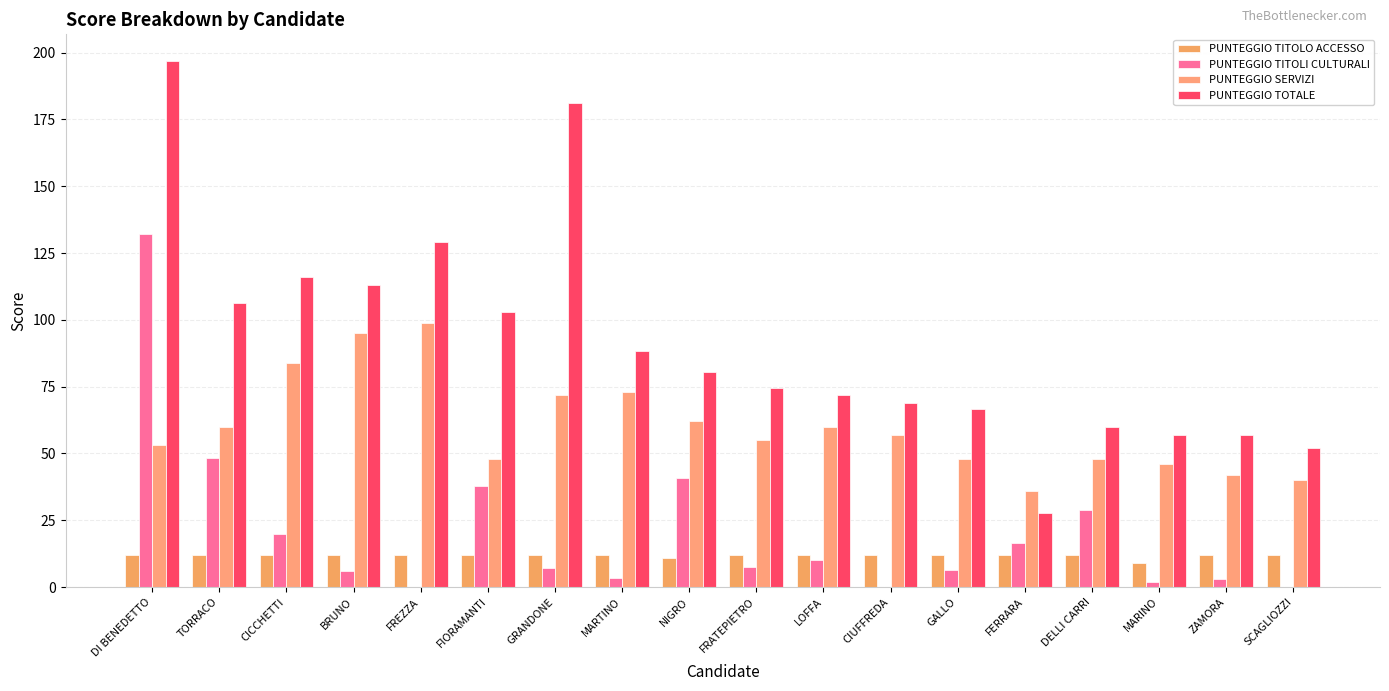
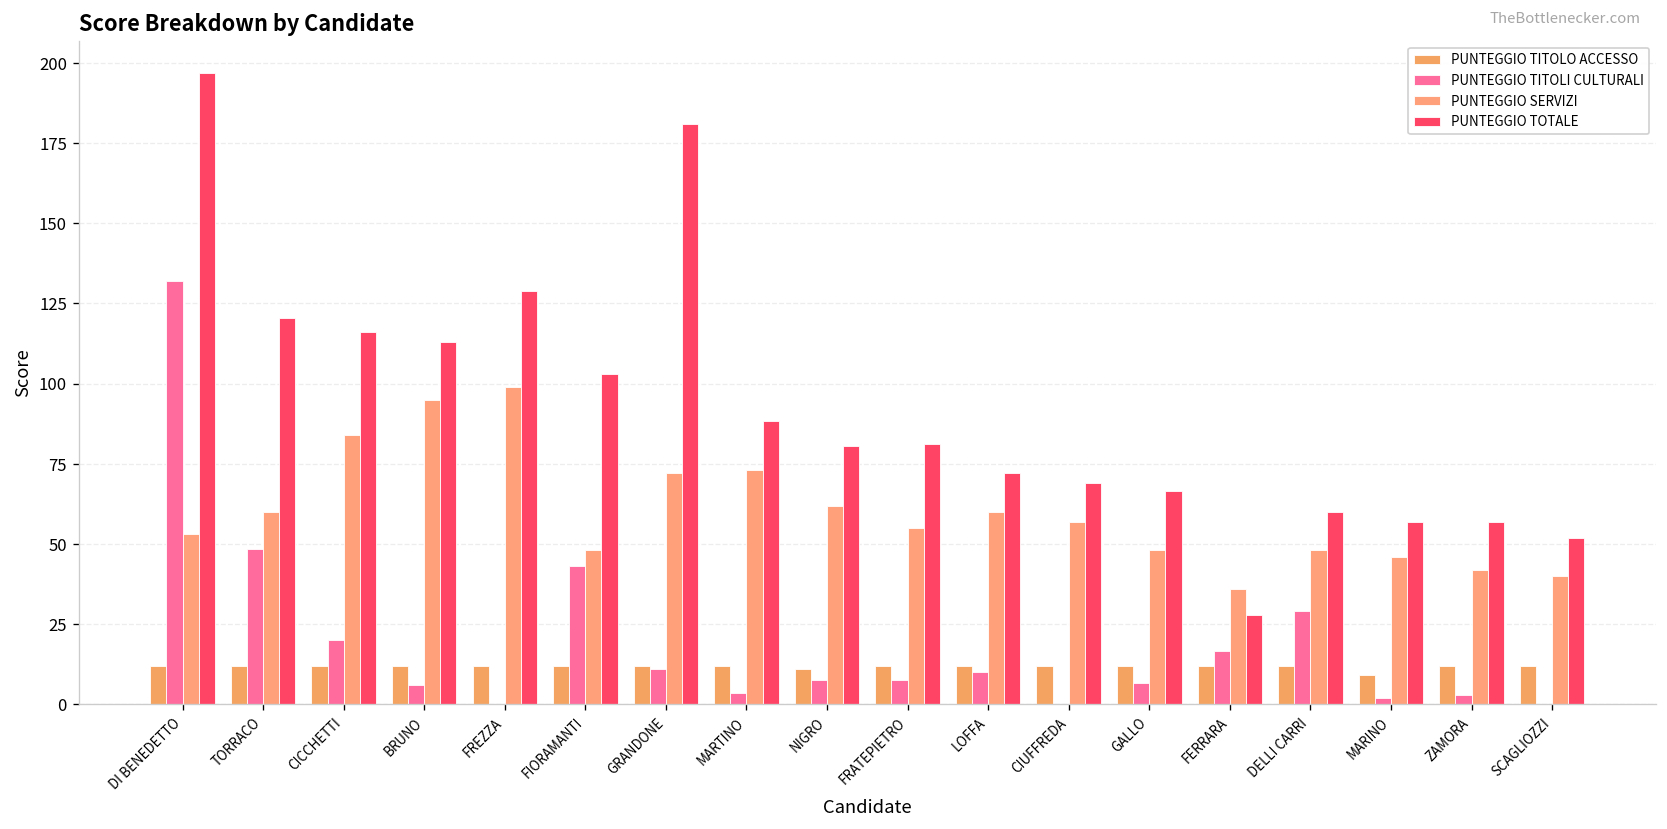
PUNTEGGIO TOTALE, TORRACO: 107 -> 121
PUNTEGGIO TITOLI CULTURALI, FIORAMANTI: 38 -> 43
PUNTEGGIO TITOLI CULTURALI, GRANDONE: 7 -> 11
PUNTEGGIO TITOLI CULTURALI, NIGRO: 41 -> 8
PUNTEGGIO TOTALE, FRATEPIETRO: 75 -> 81
